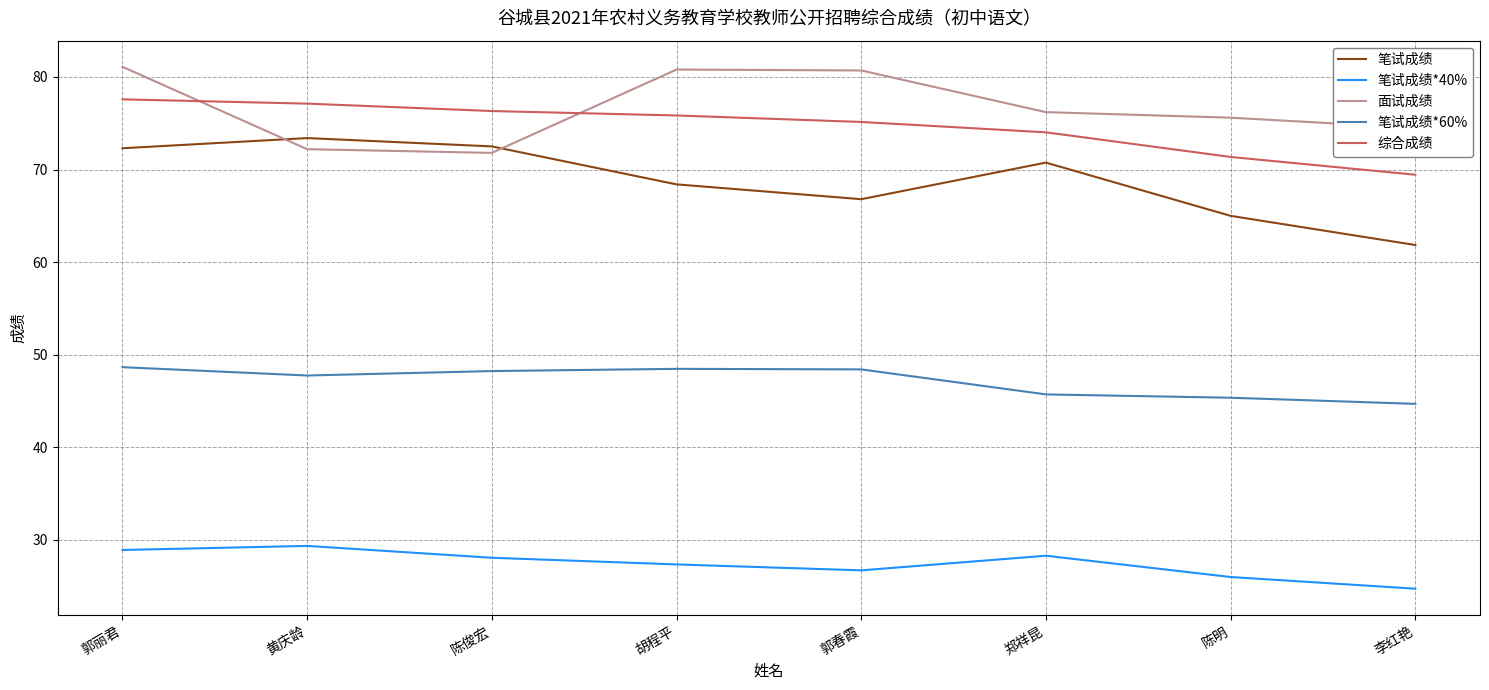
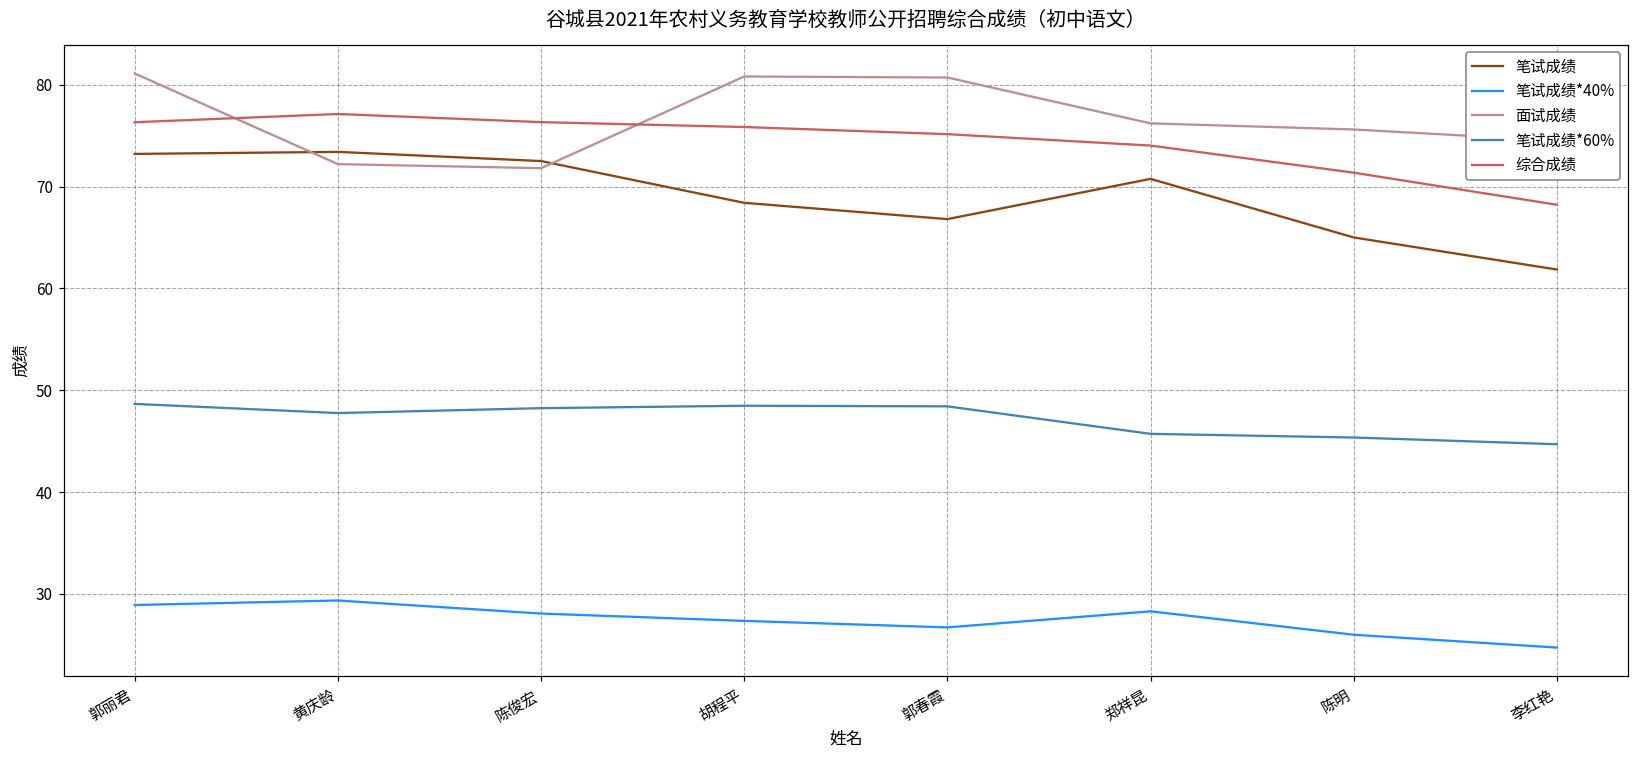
笔试成绩, 郭丽君: 72 -> 73
综合成绩, 郭丽君: 78 -> 76
综合成绩, 李红艳: 69 -> 68
